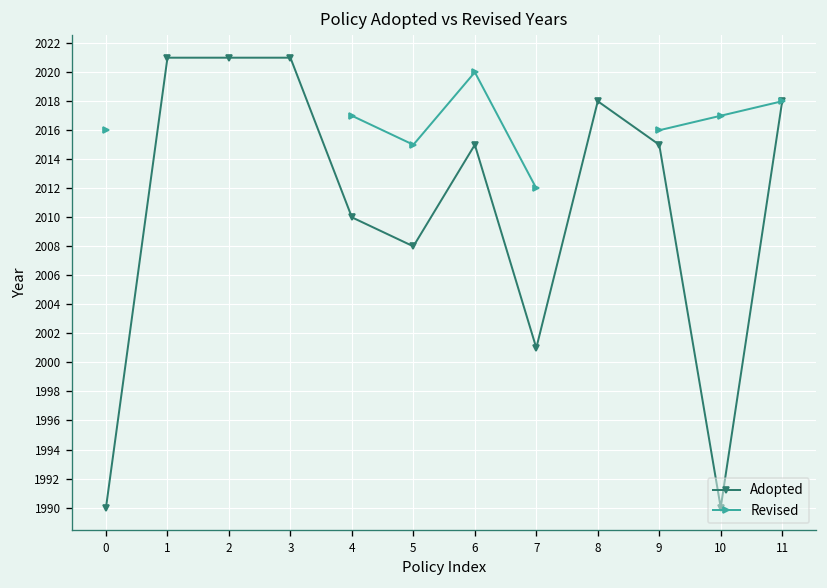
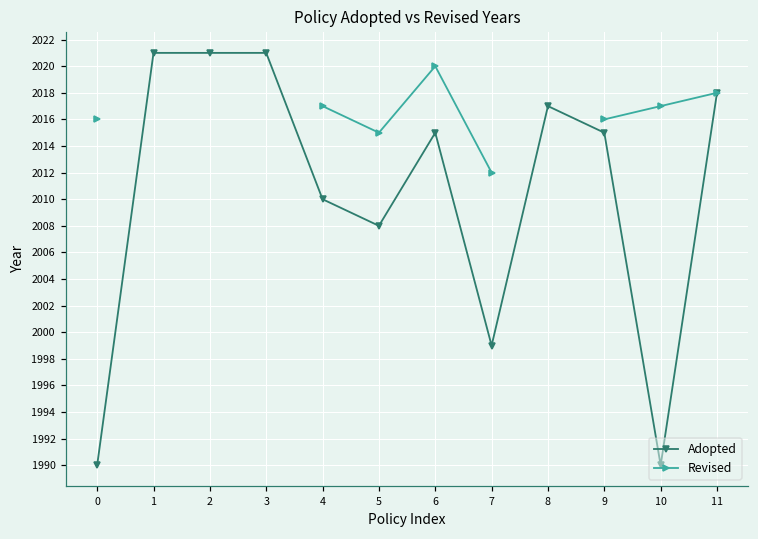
Adopted, 7: 2001 -> 1999
Adopted, 8: 2018 -> 2017
